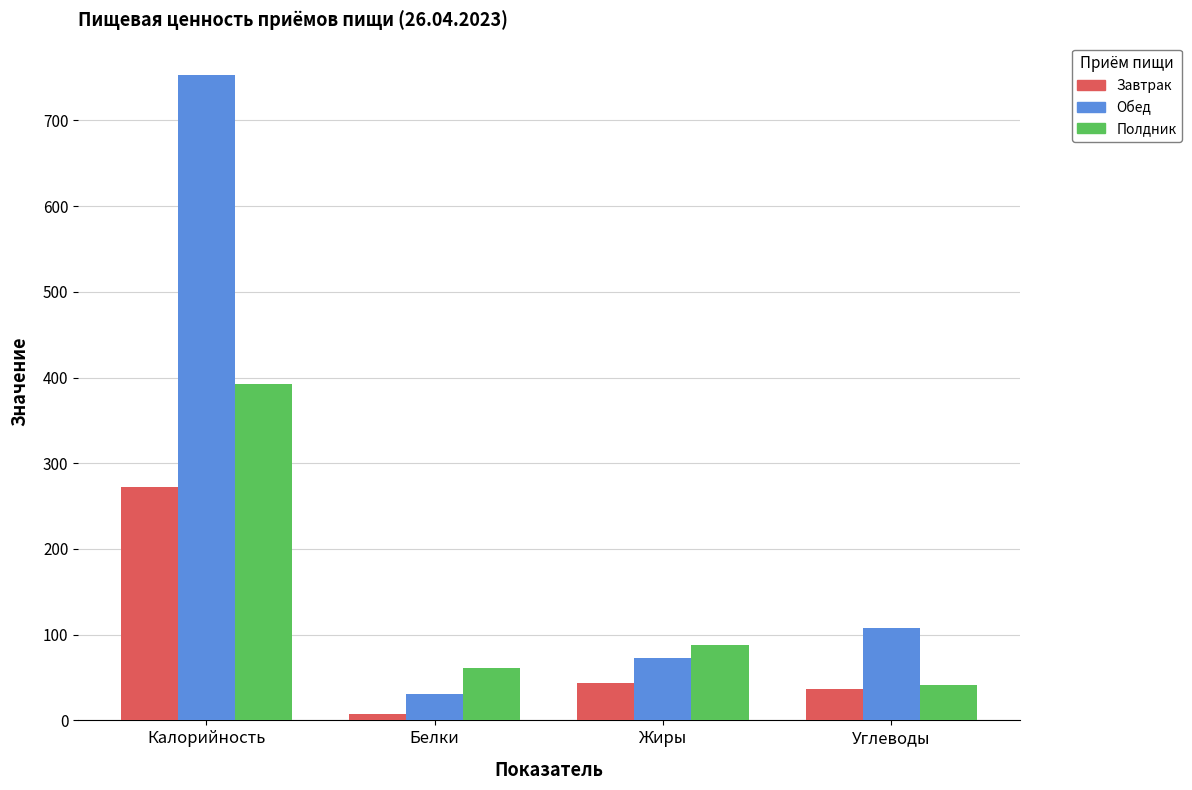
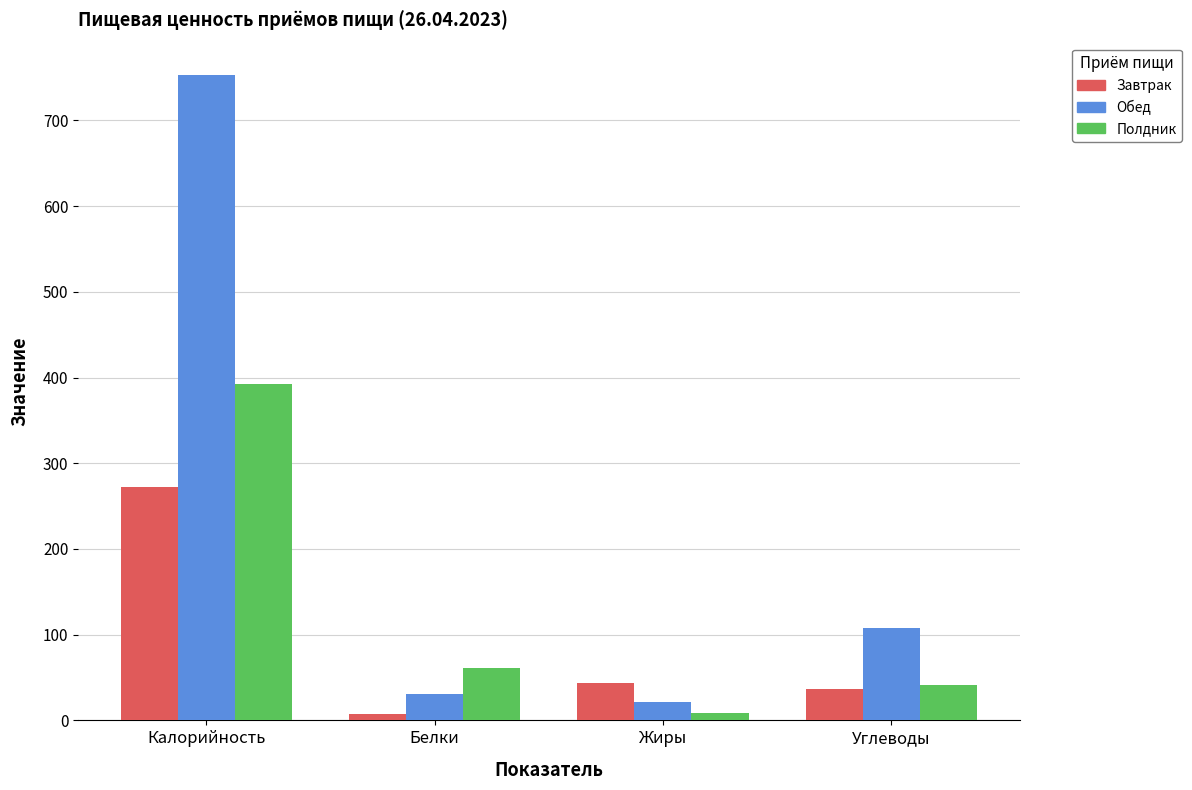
Обед, Жиры: 70 -> 20
Полдник, Жиры: 90 -> 10
